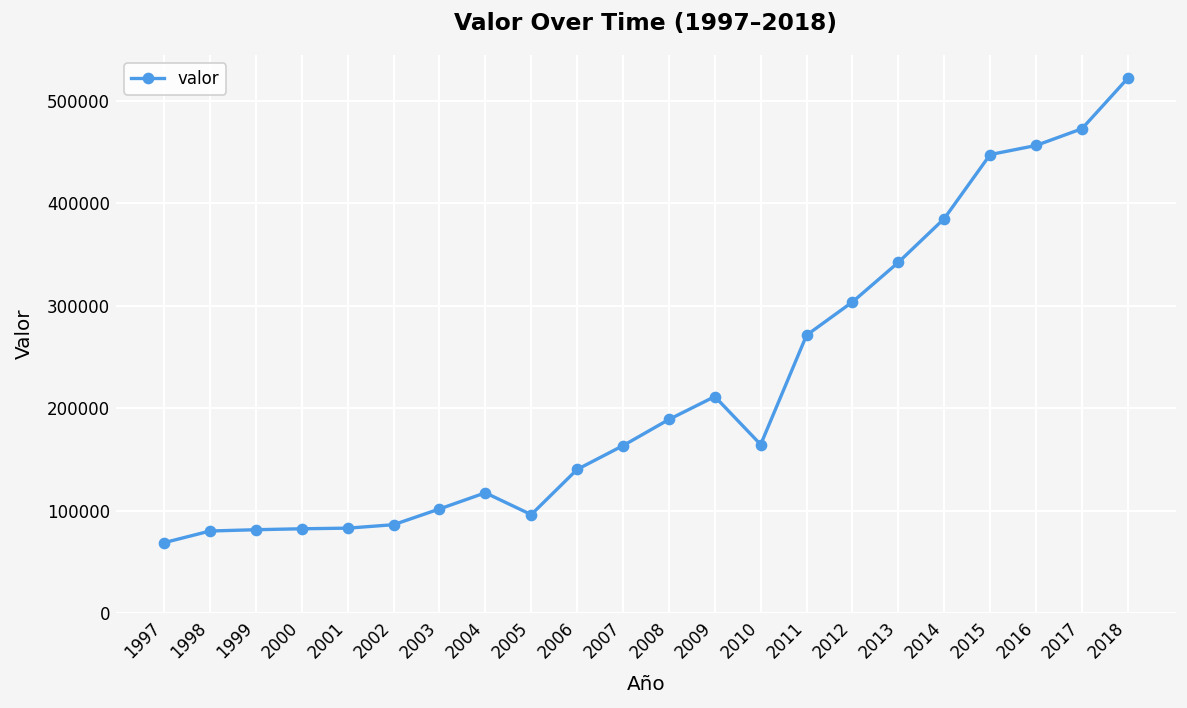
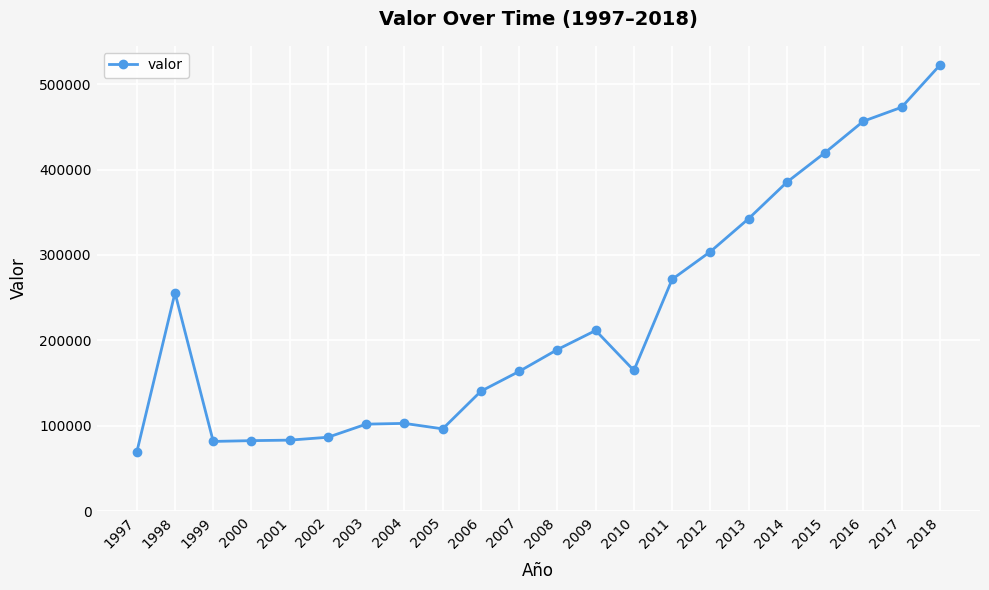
1998: 80000 -> 260000
2004: 120000 -> 100000
2015: 450000 -> 420000
